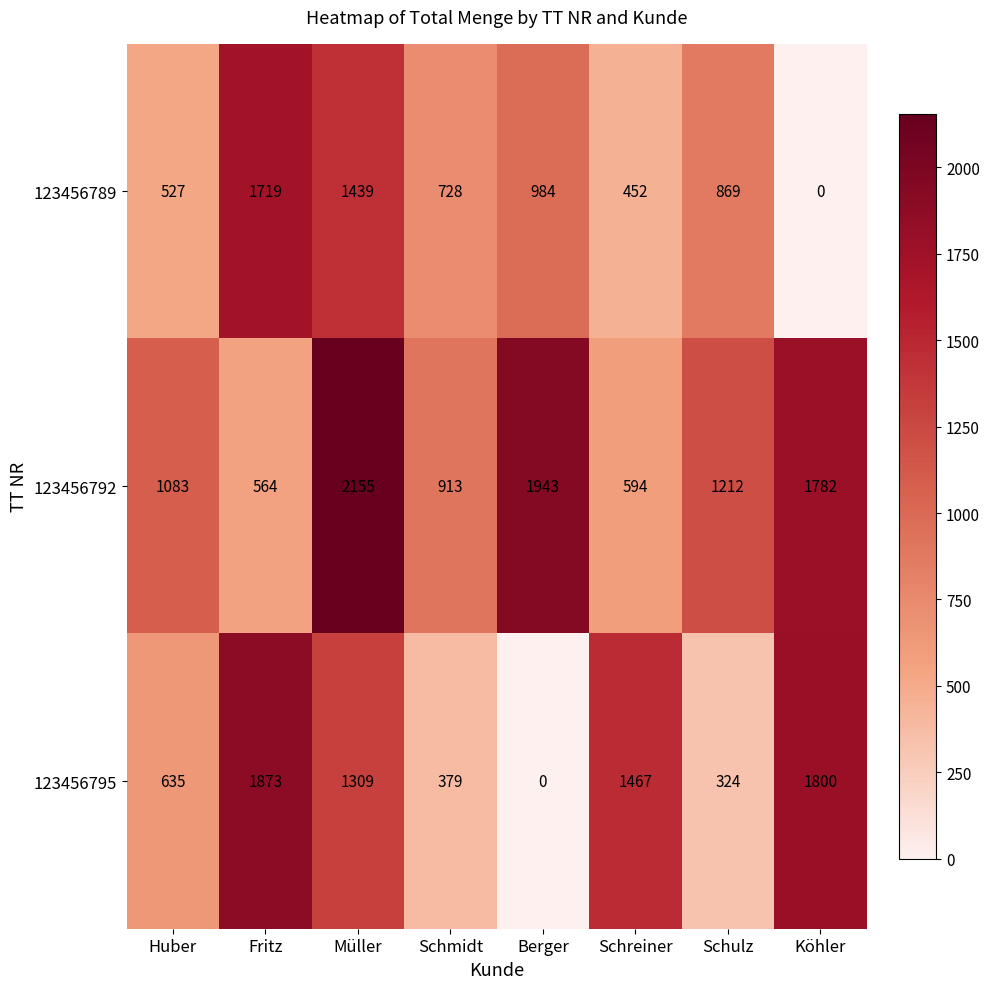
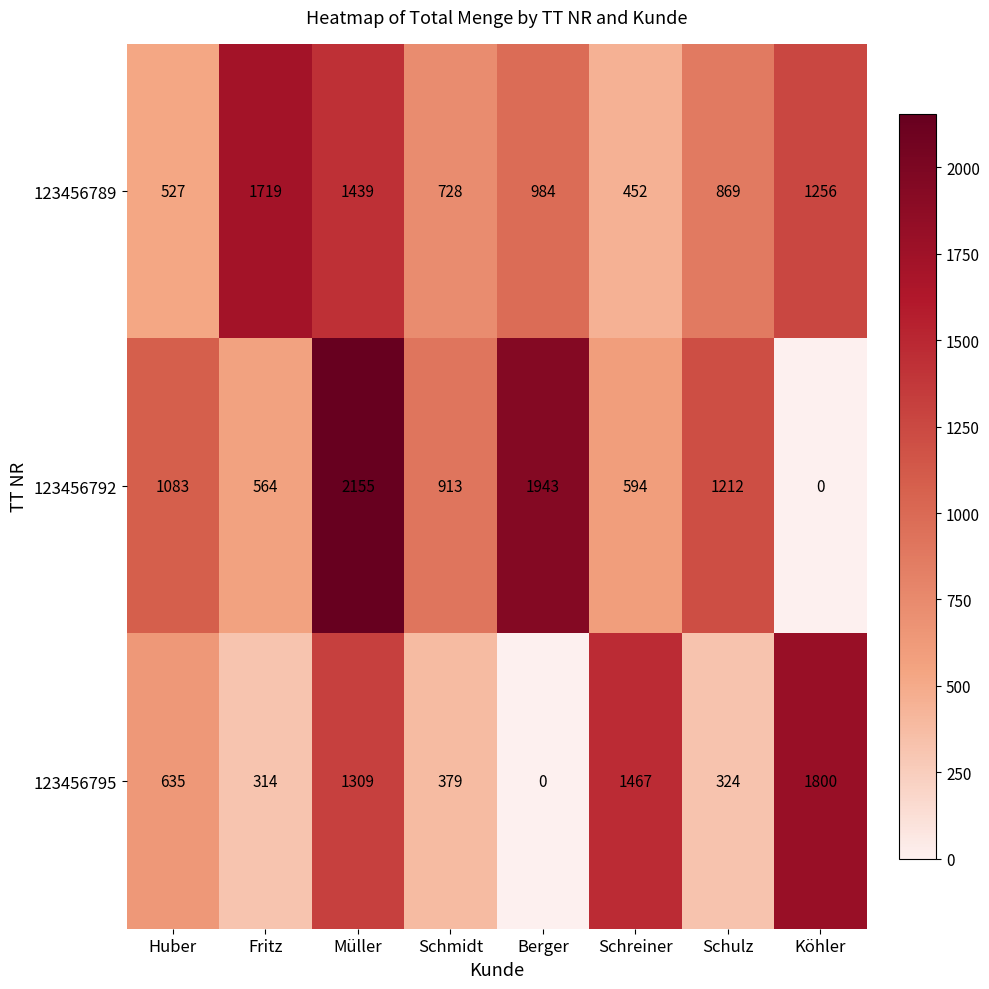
123456789, Köhler: 0 -> 1256
123456792, Köhler: 1782 -> 0
123456795, Fritz: 1873 -> 314
